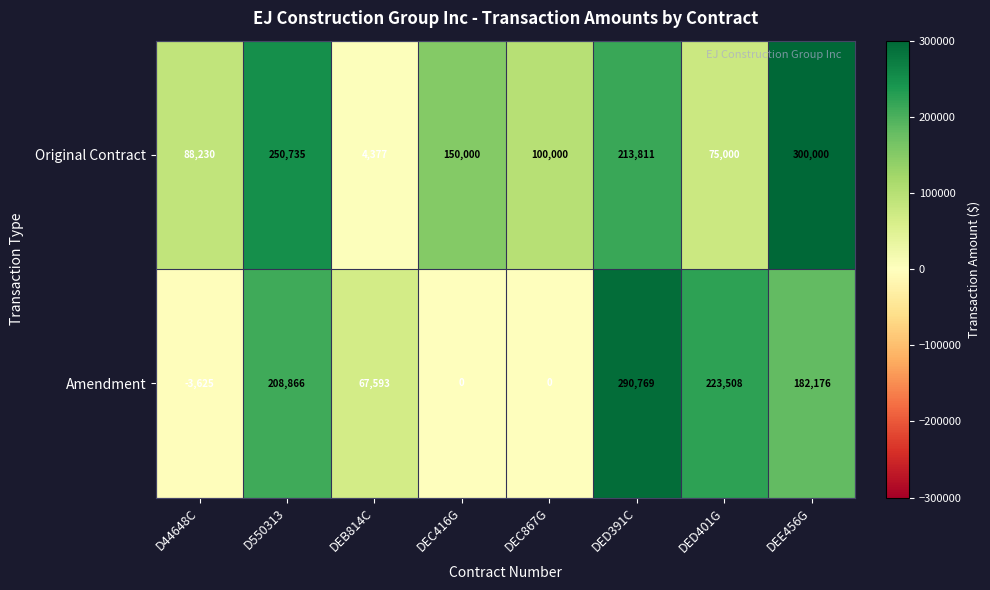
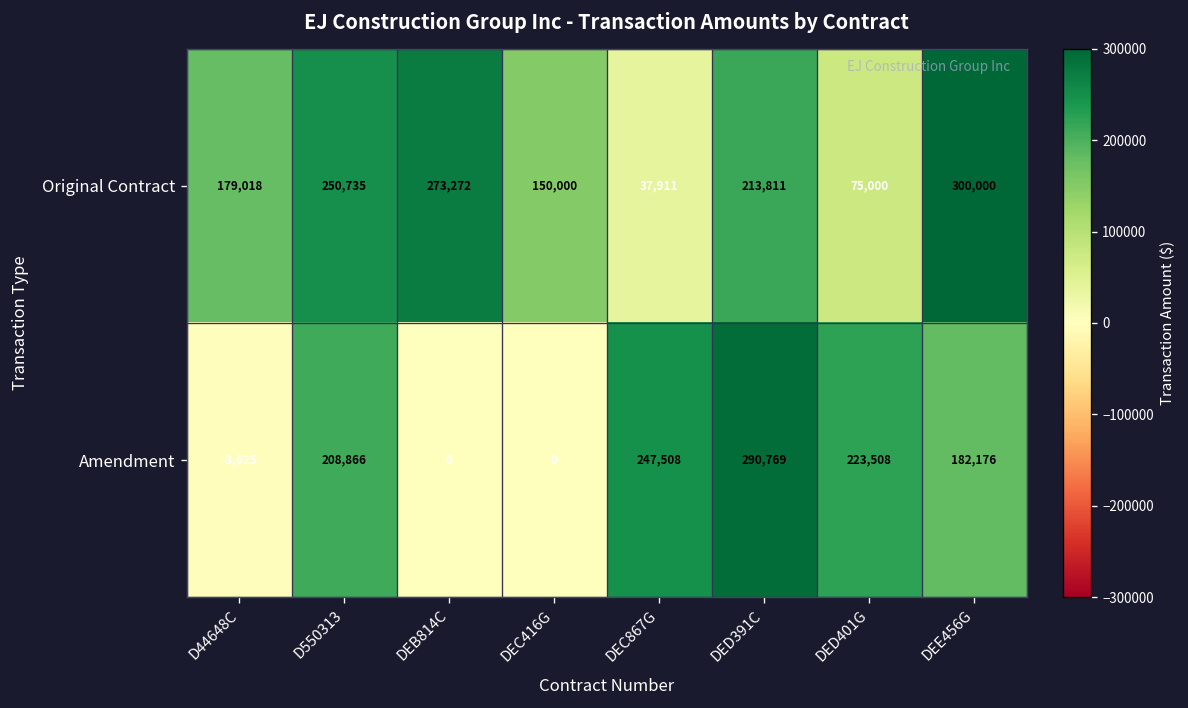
Original Contract, D44648C: 88,230 -> 179,018
Original Contract, DEB814C: 4,377 -> 273,272
Original Contract, DEC867G: 100,000 -> 37,911
Amendment, DEB814C: 67,593 -> 0
Amendment, DEC867G: 0 -> 247,508
